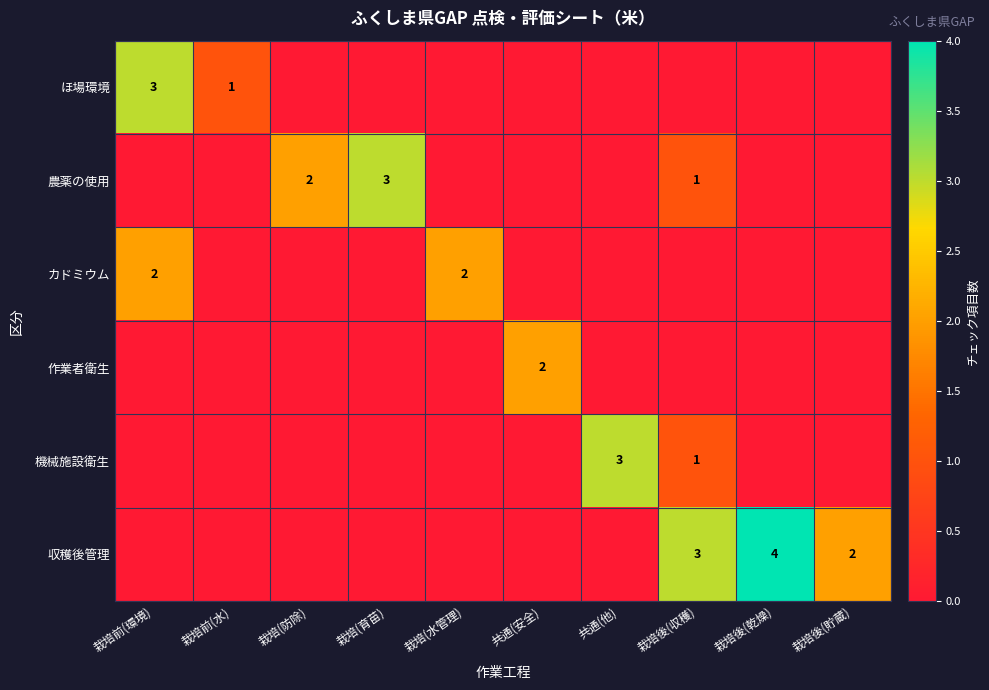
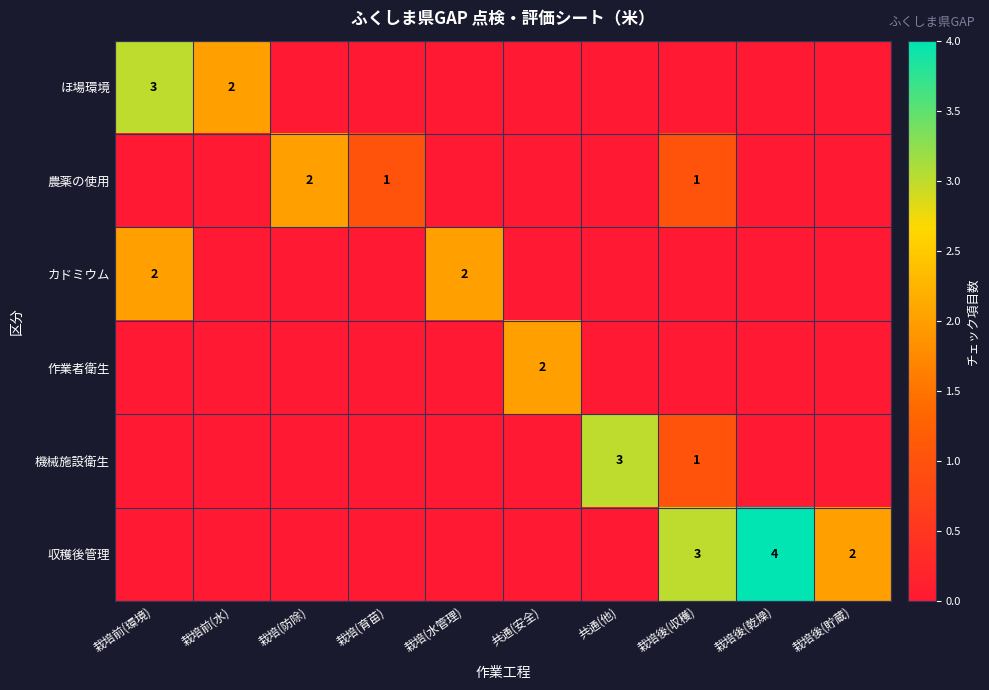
ほ場環境, 栽培前(水): 1 -> 2
農薬の使用, 栽培(育苗): 3 -> 1
